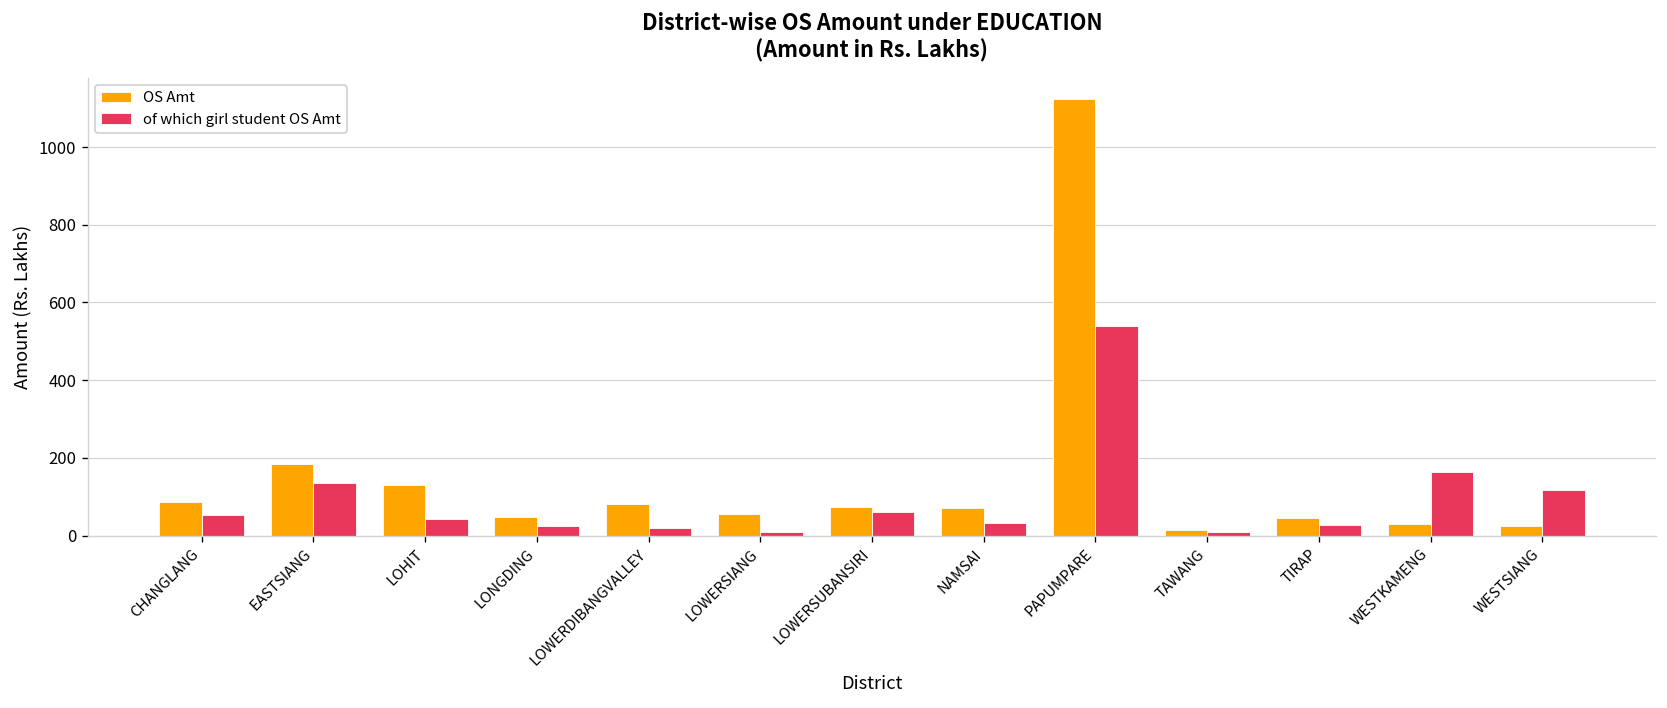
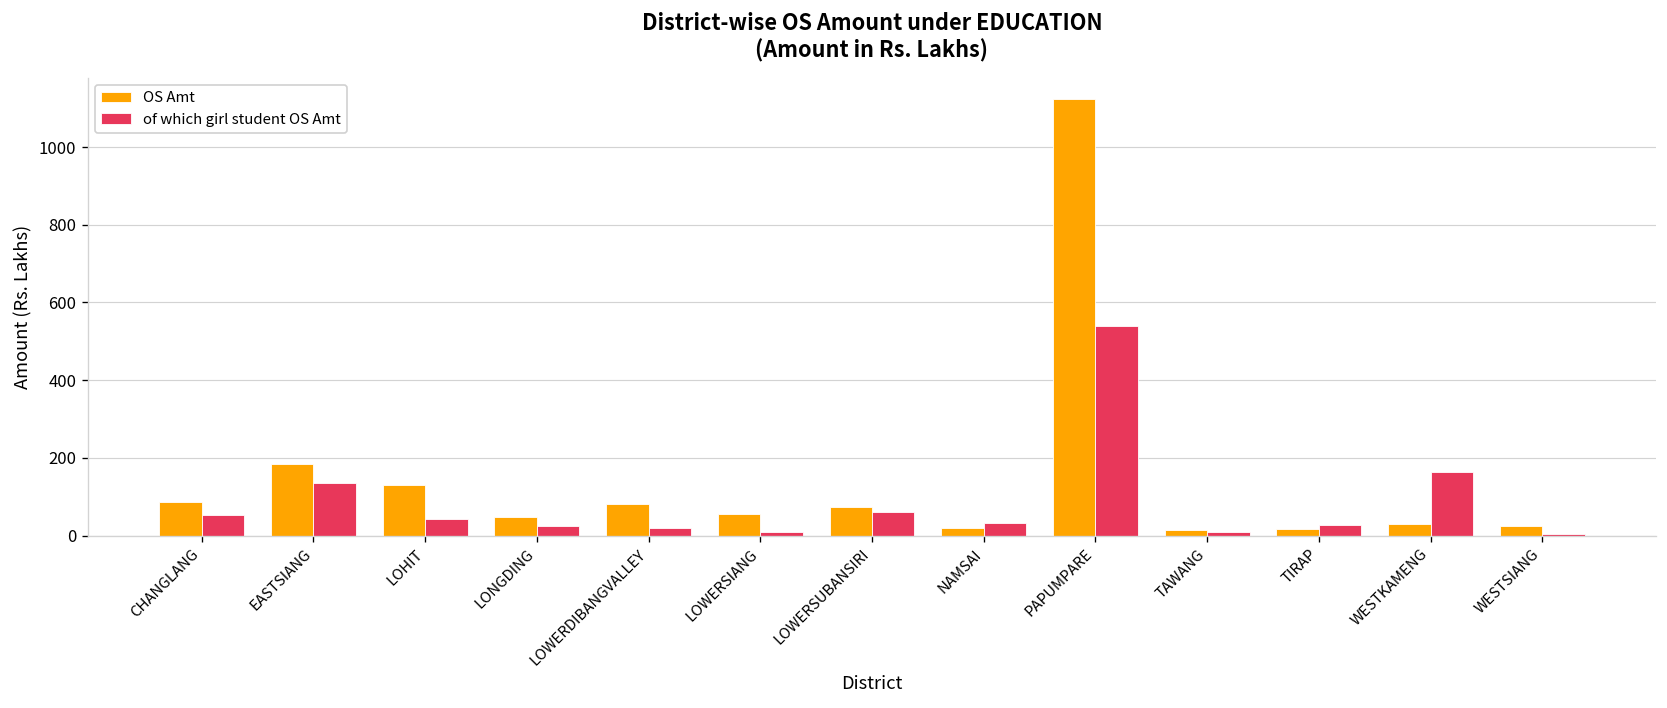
OS Amt, NAMSAI: 70 -> 20
OS Amt, TIRAP: 50 -> 20
of which girl student OS Amt, WESTSIANG: 120 -> 0
